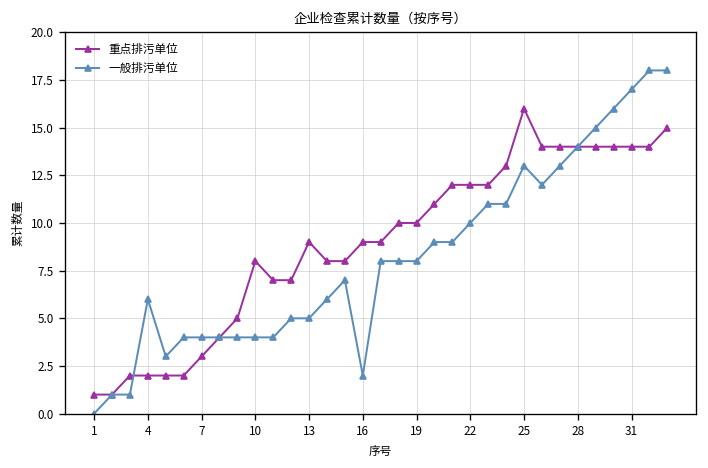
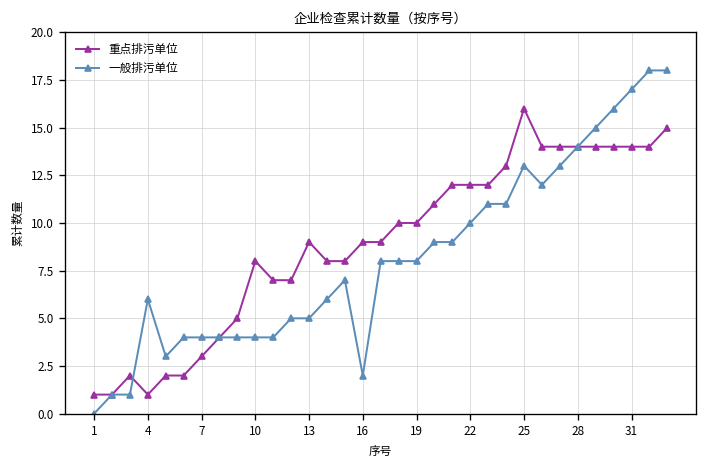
重点排污单位, 4: 2 -> 1
